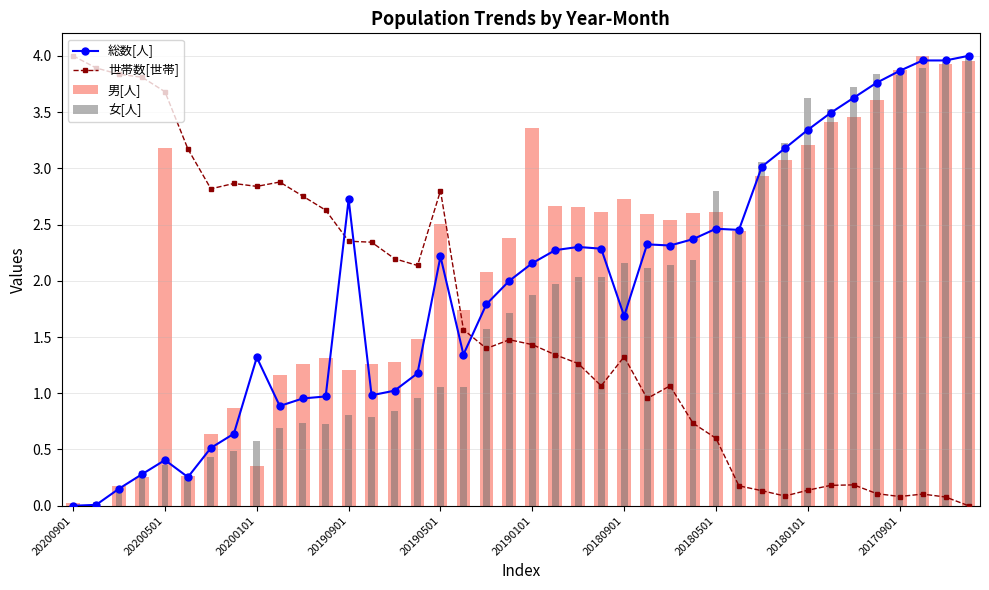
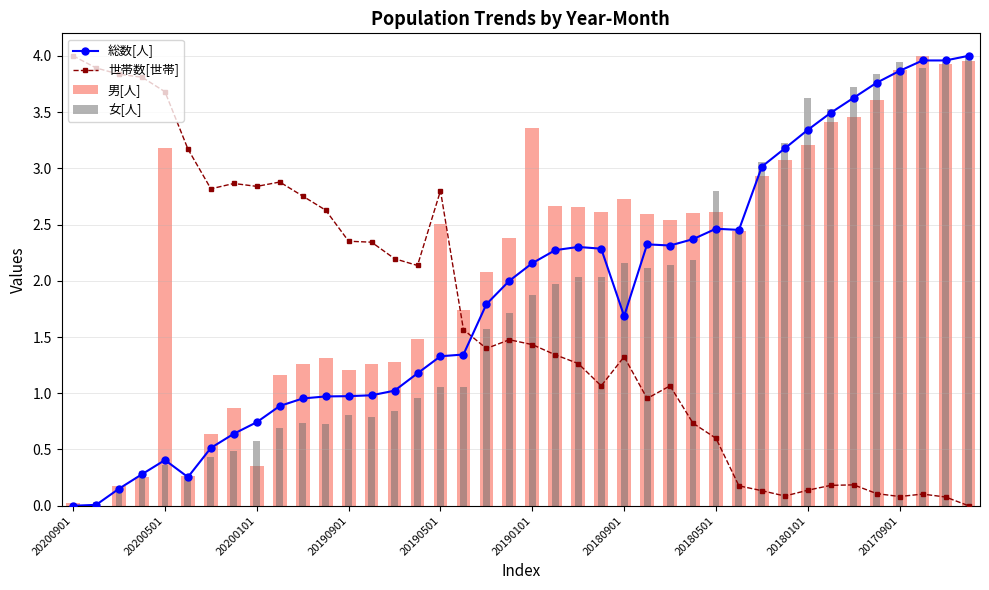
総数[人], 20200101: 1.32 -> 0.74
総数[人], 20190901: 2.72 -> 0.97
総数[人], 20190501: 2.22 -> 1.33
女[人], 20170901: 3.83 -> 3.95
